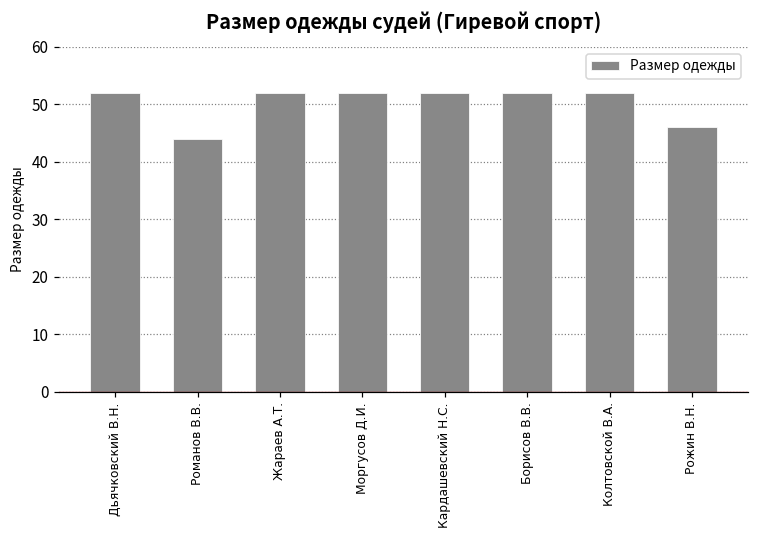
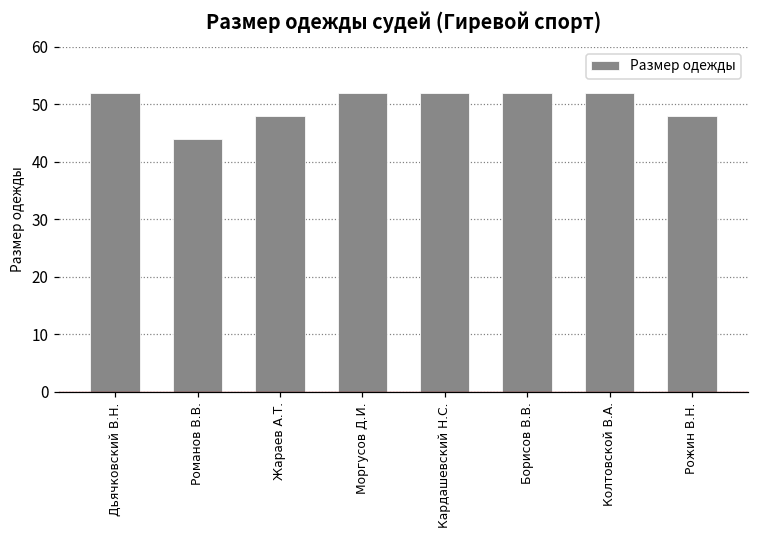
Жараев А.Т.: 52 -> 48
Рожин В.Н.: 46 -> 48
